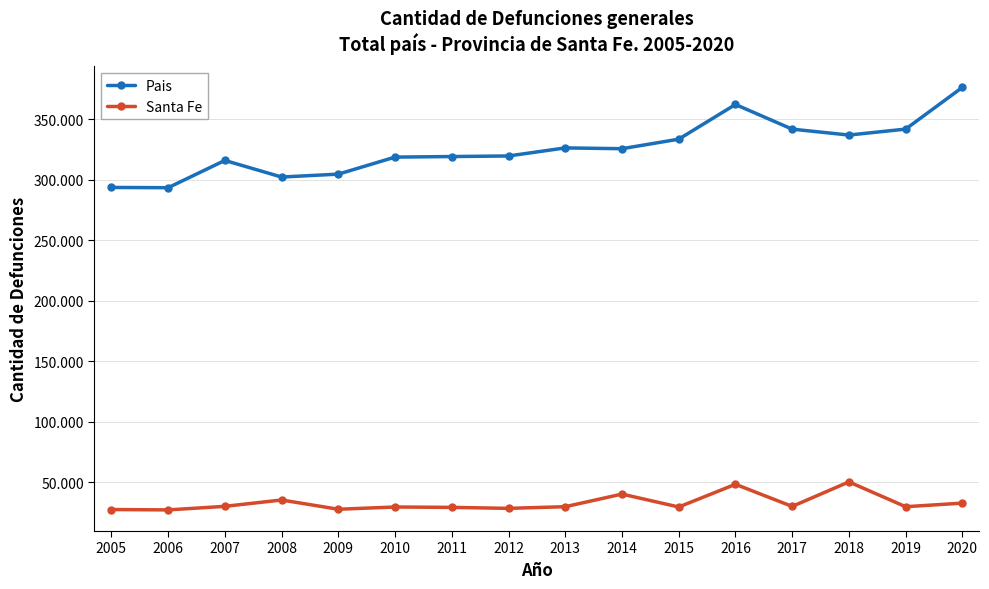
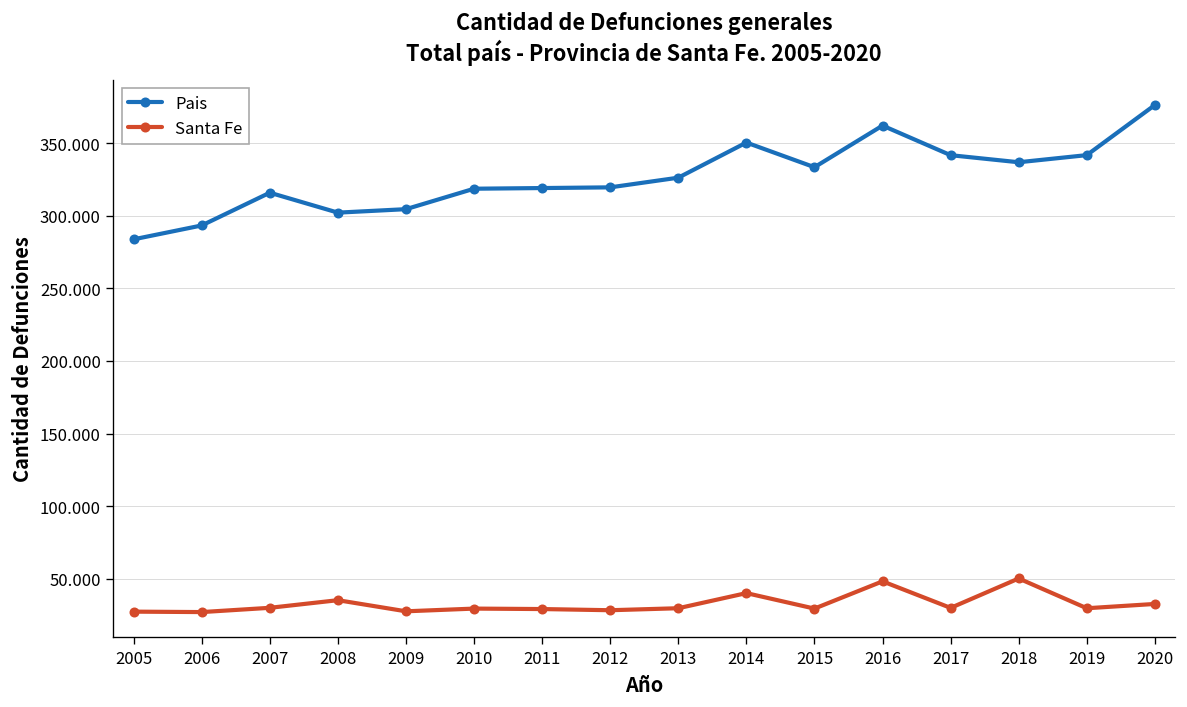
Pais, 2005: 294 -> 284
Pais, 2014: 326 -> 350
